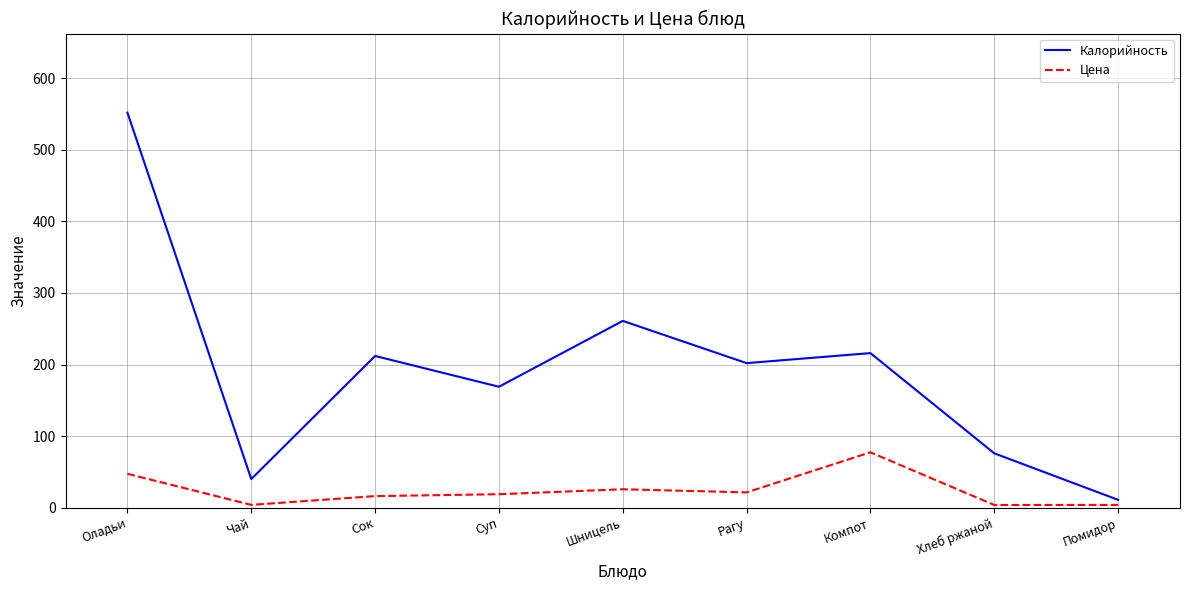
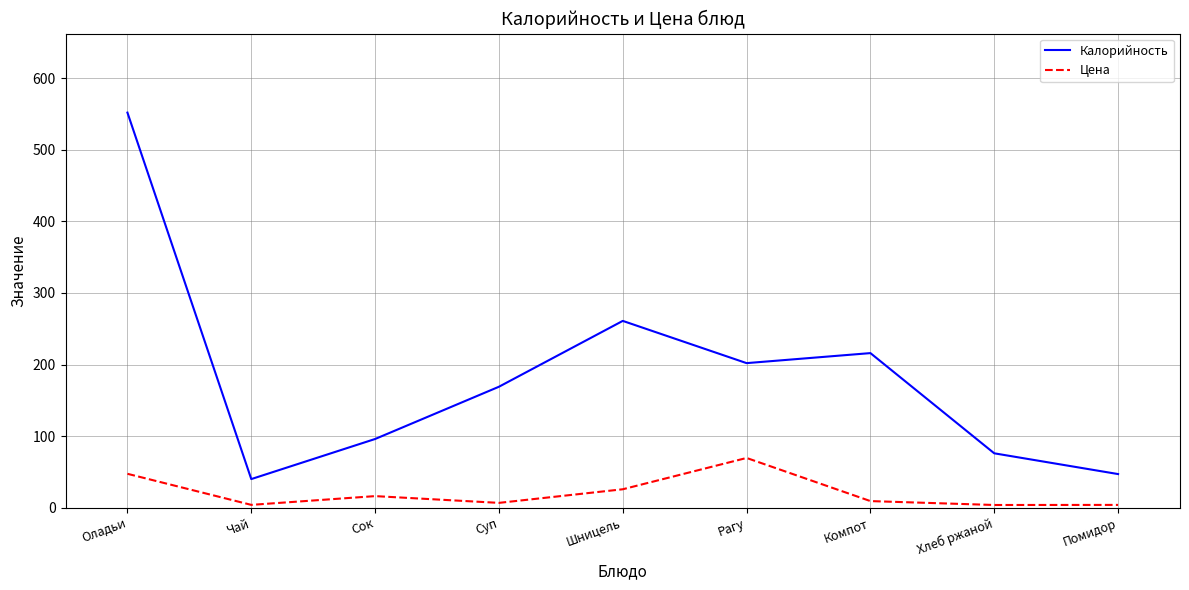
Калорийность, Сок: 210 -> 100
Цена, Суп: 20 -> 10
Цена, Рагу: 20 -> 70
Цена, Компот: 80 -> 10
Калорийность, Помидор: 10 -> 50
